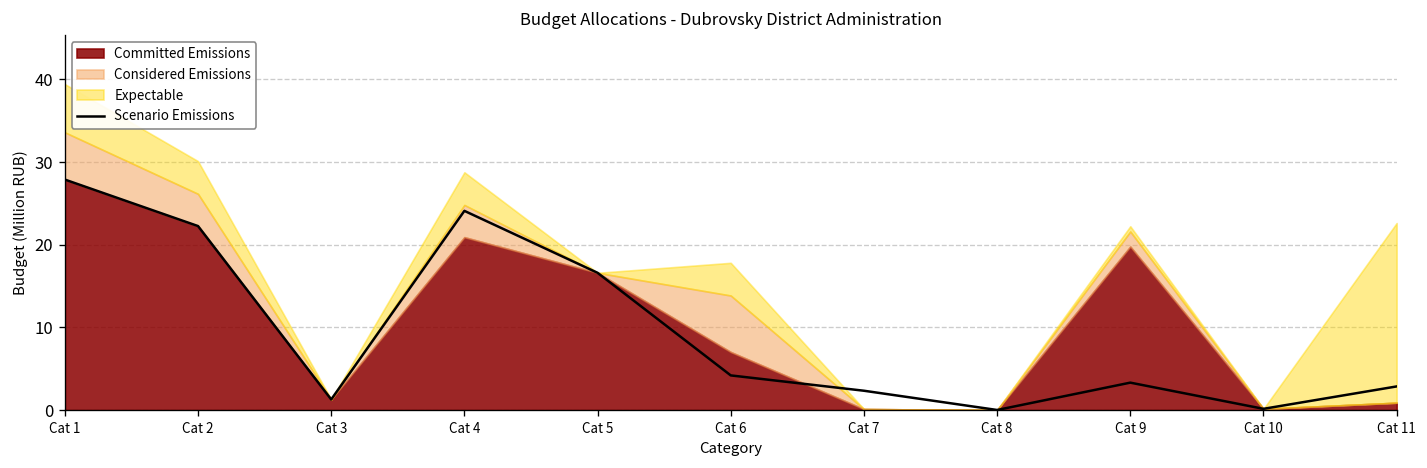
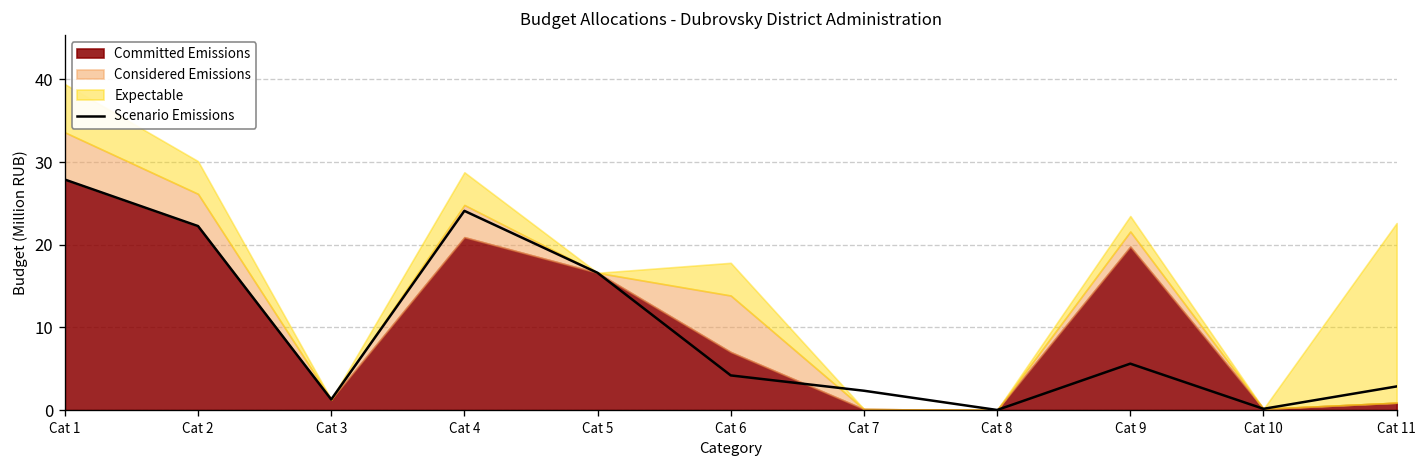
Scenario Emissions, Cat 9: 3 -> 6
Expectable, Cat 9: 1 -> 2
